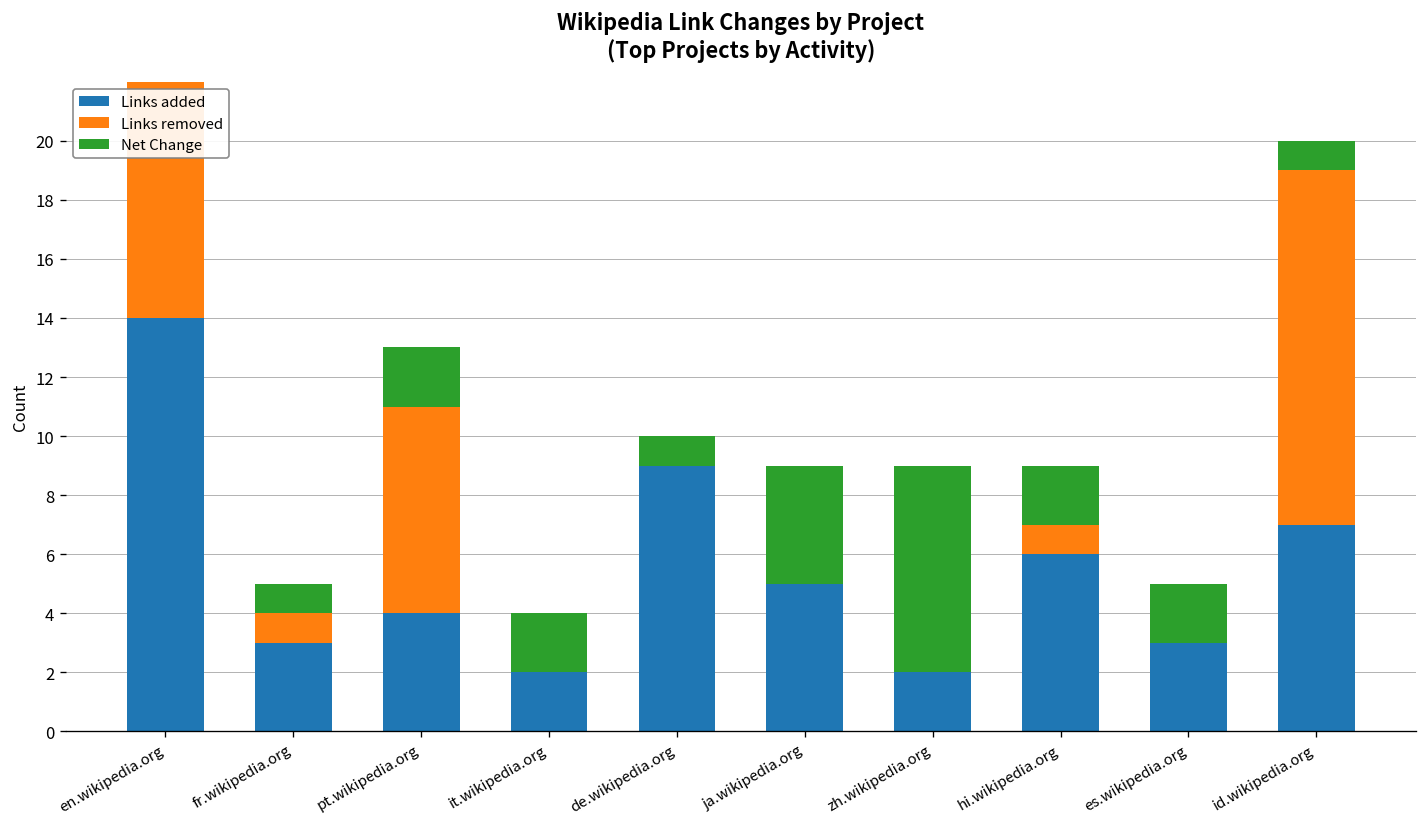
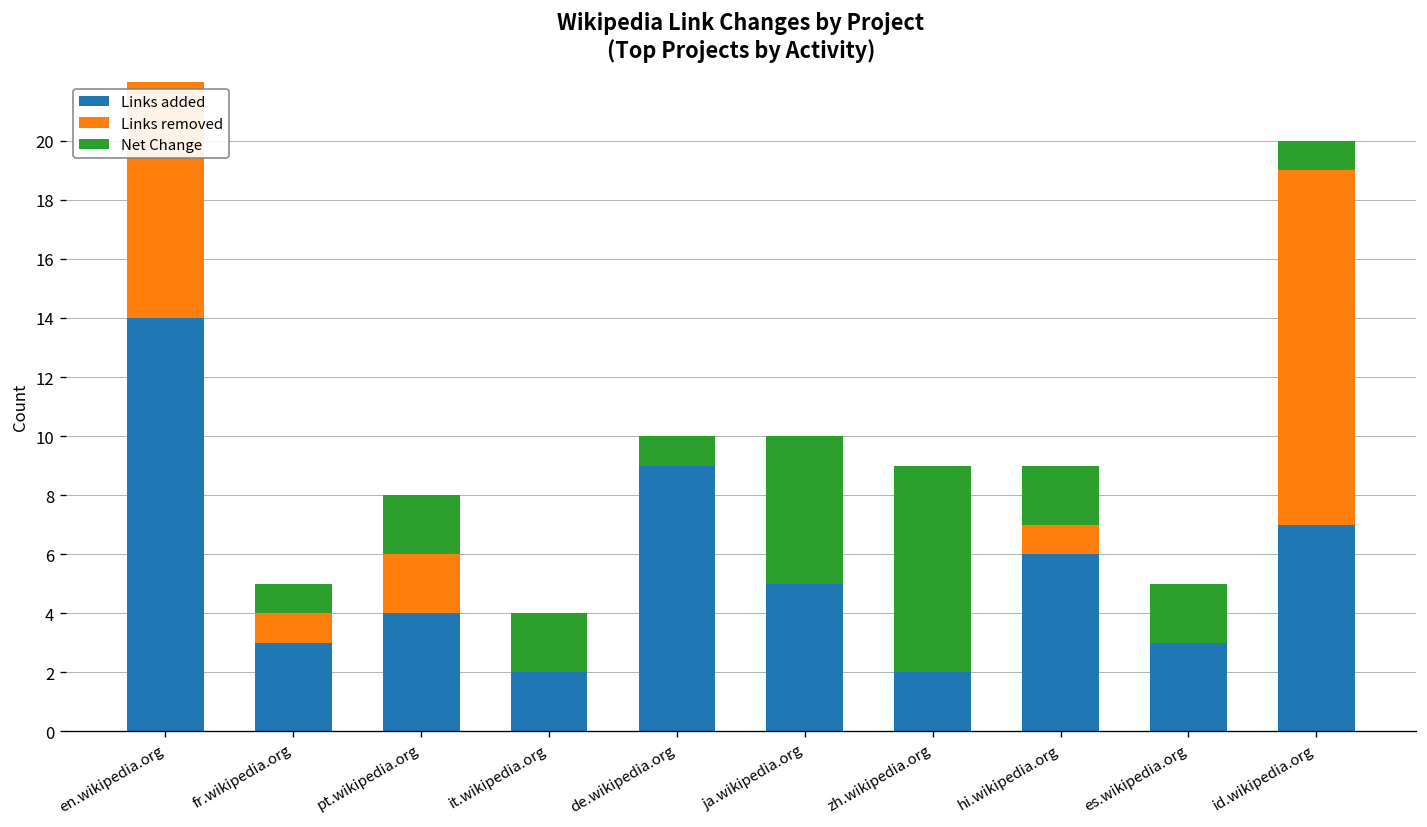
Links removed, pt.wikipedia.org: 7 -> 2
Net Change, ja.wikipedia.org: 4 -> 5
